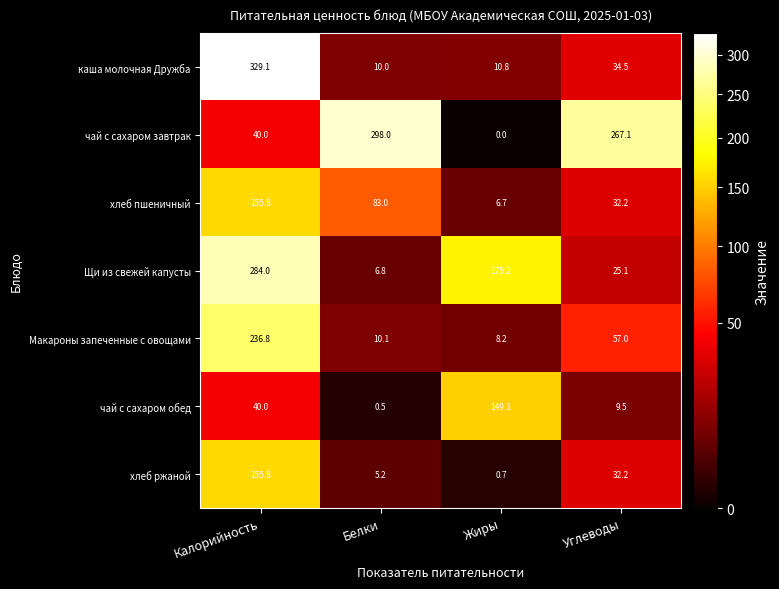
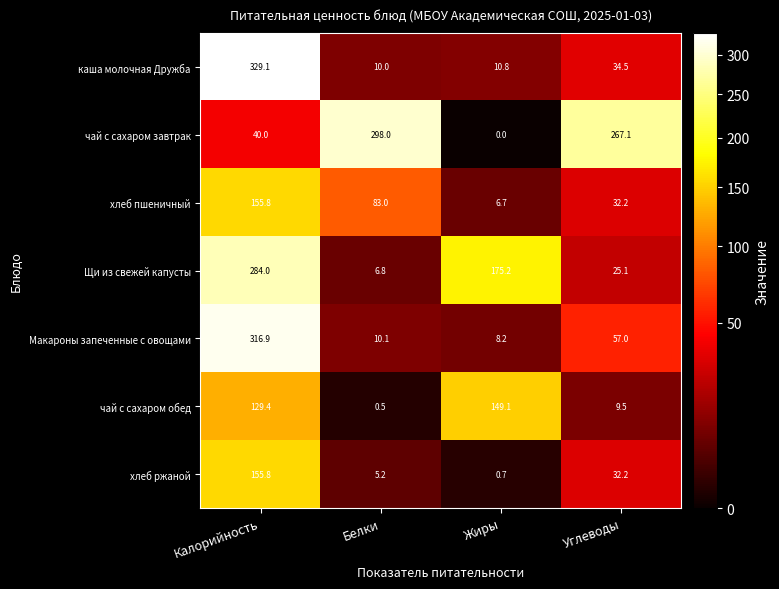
Макароны запеченные с овощами, Калорийность: 236.8 -> 316.9
чай с сахаром обед, Калорийность: 40.0 -> 129.4
